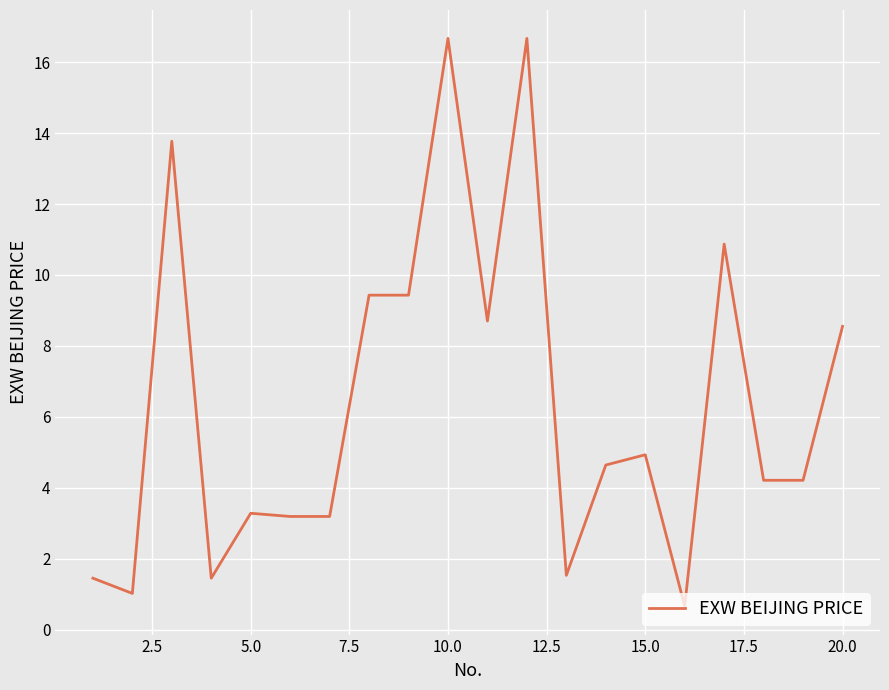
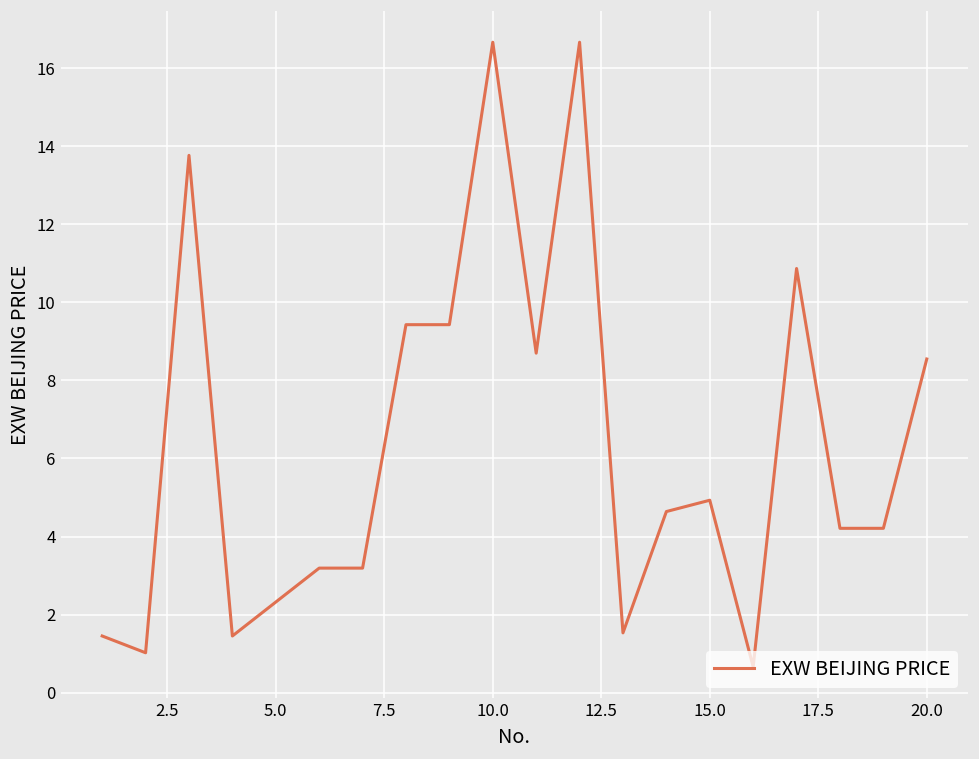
5.0: 3.3 -> 2.3
